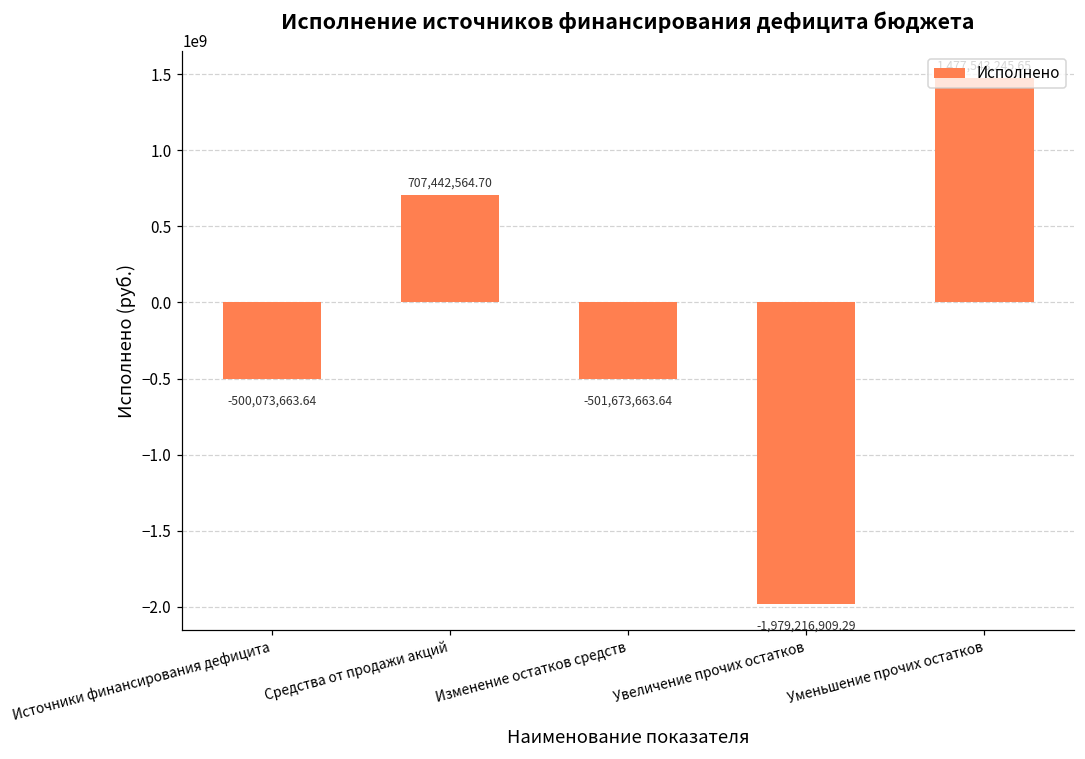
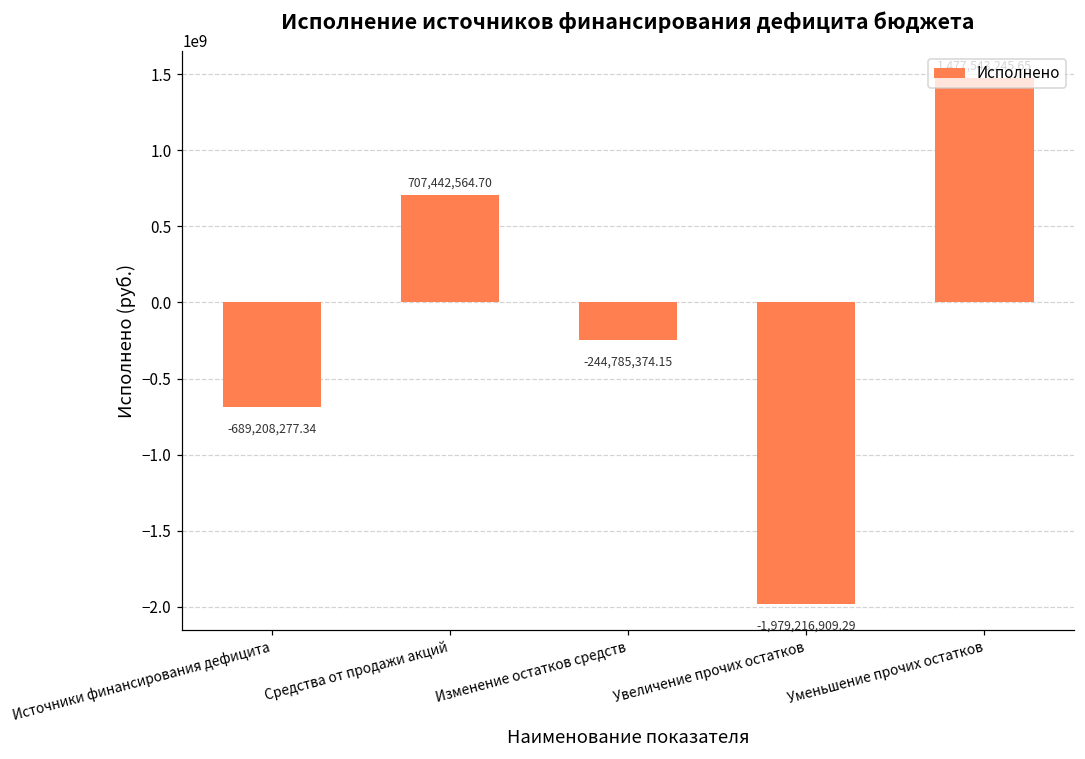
Источники финансирования дефицита: -500,073,663.64 -> -689,208,277.34
Изменение остатков средств: -501,673,663.64 -> -244,785,374.15
